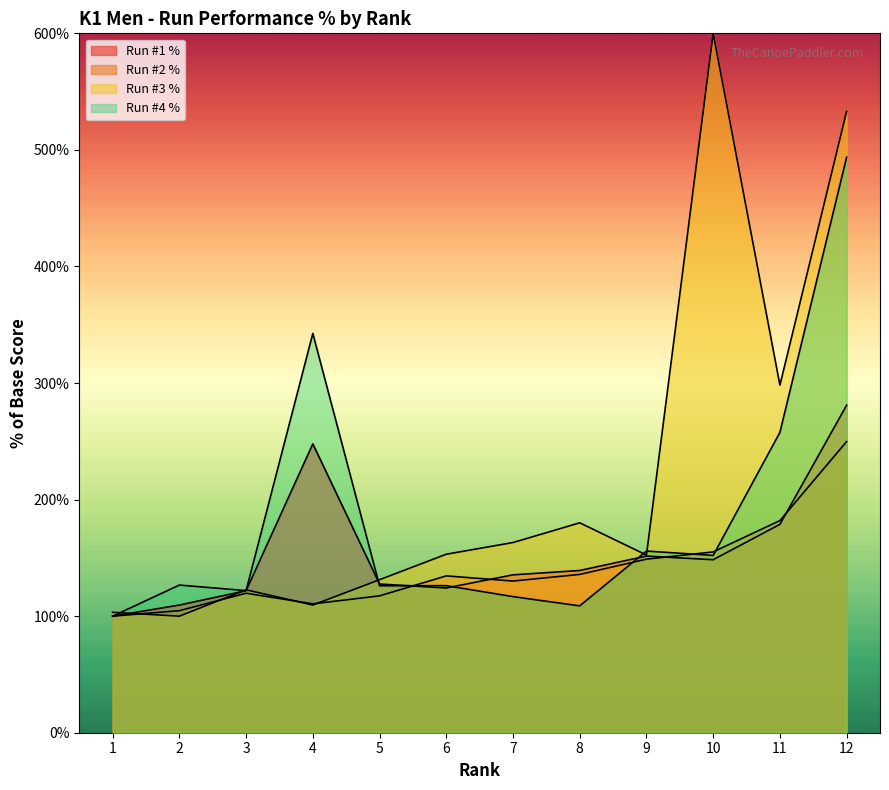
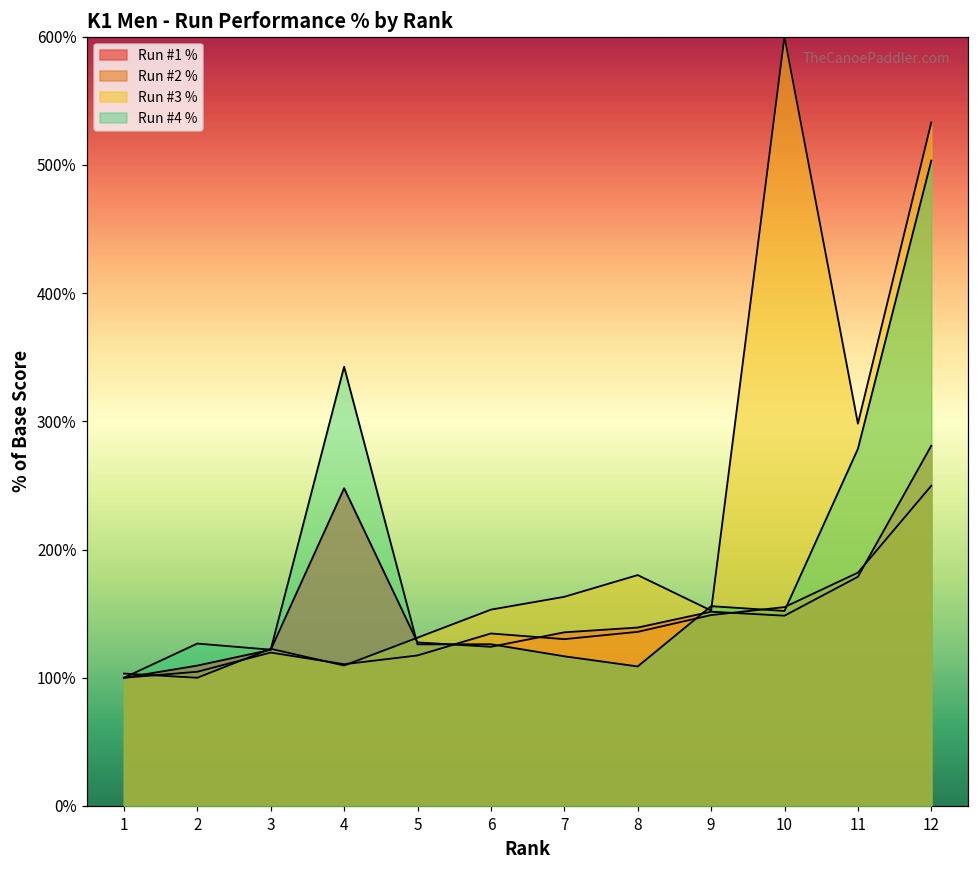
Run #4 %, 11: 258% -> 279%
Run #4 %, 12: 494% -> 503%
